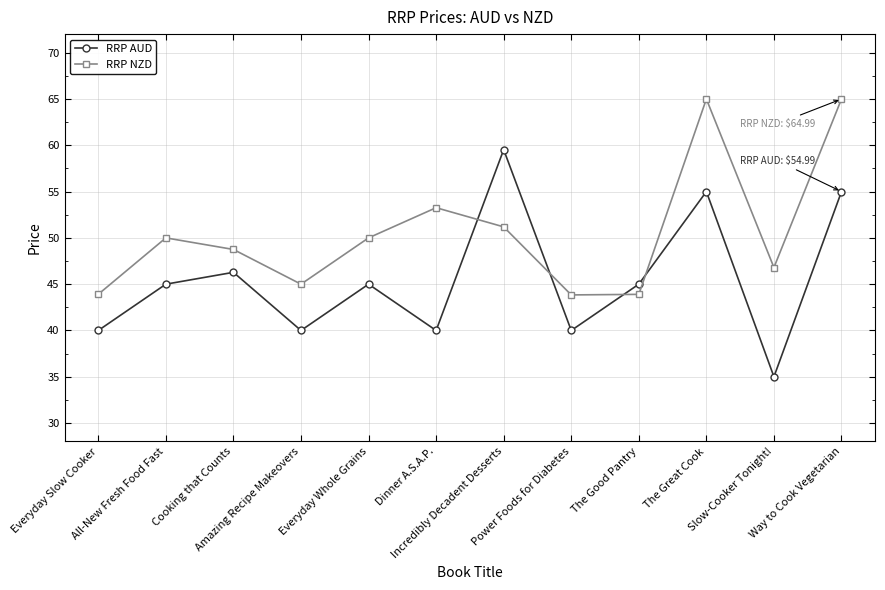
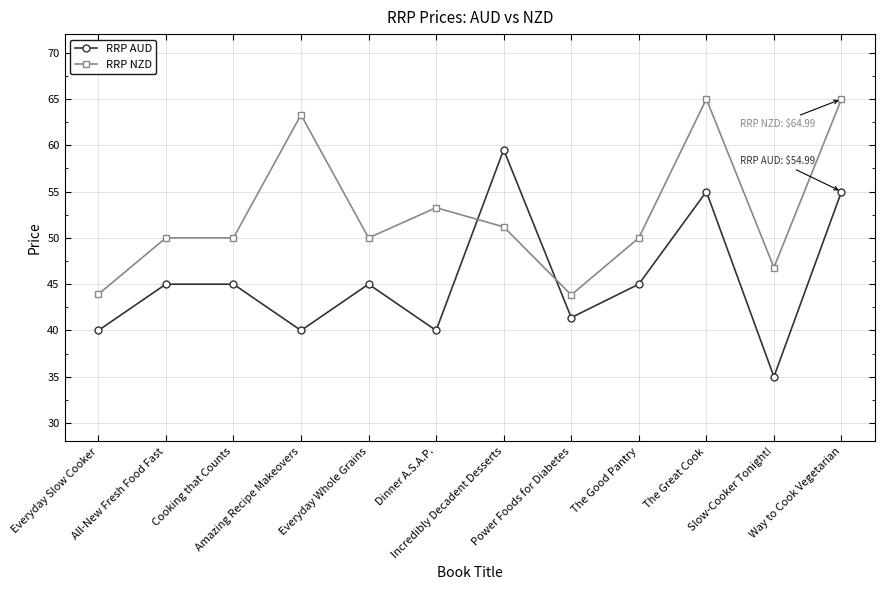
RRP AUD, Cooking that Counts: 46 -> 45
RRP NZD, Cooking that Counts: 49 -> 50
RRP NZD, Amazing Recipe Makeovers: 45 -> 63
RRP AUD, Power Foods for Diabetes: 40 -> 41
RRP NZD, The Good Pantry: 44 -> 50
